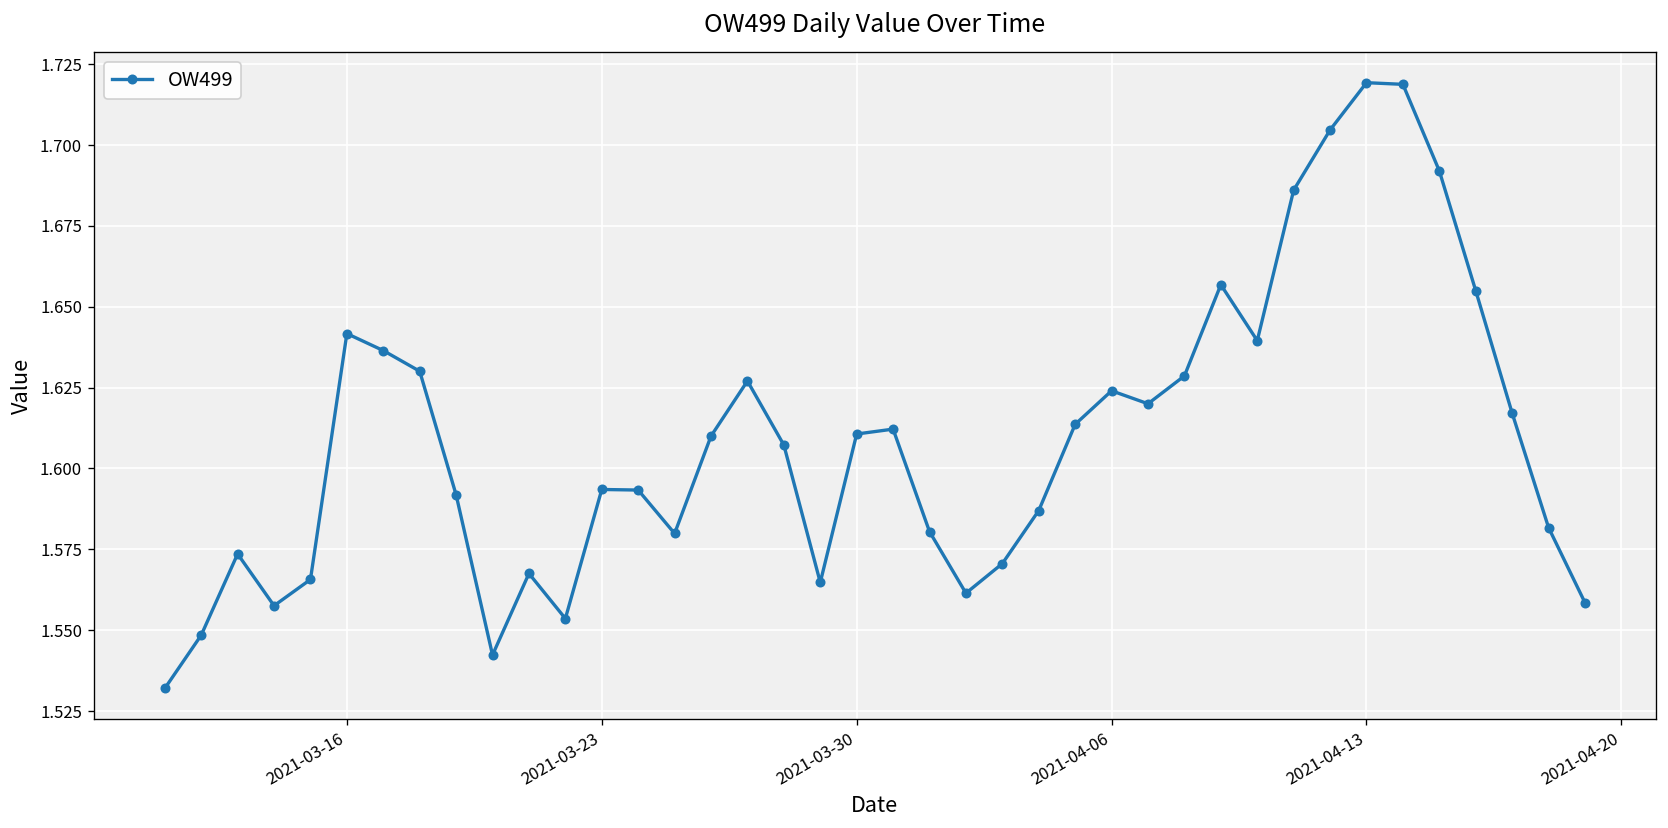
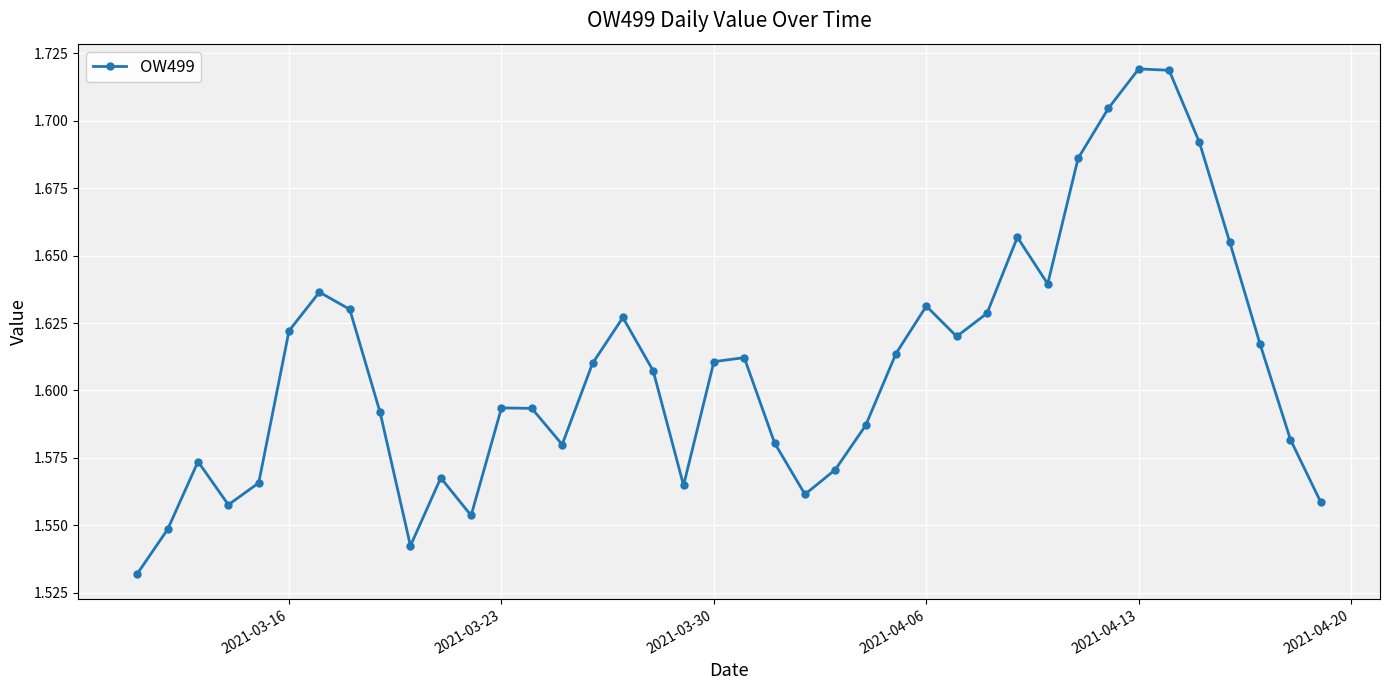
2021-03-16: 1.642 -> 1.622
2021-04-06: 1.624 -> 1.631
